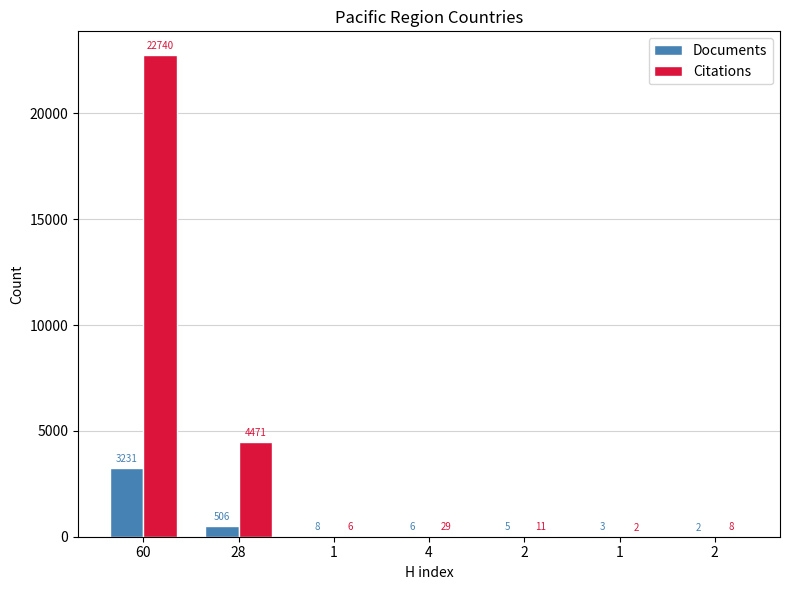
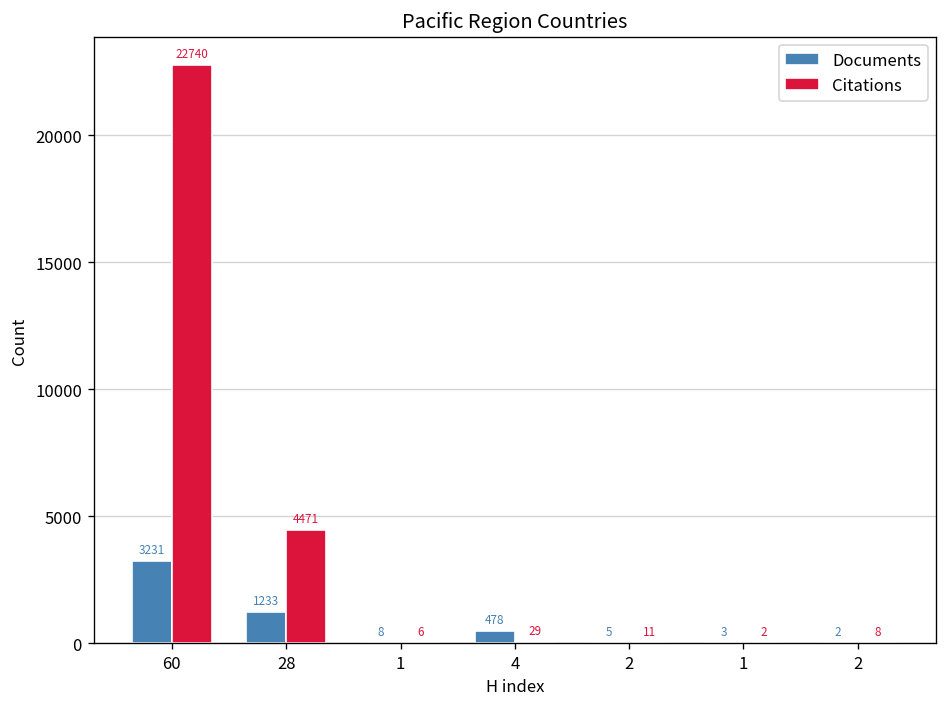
Documents, 28: 506 -> 1233
Documents, 4: 6 -> 478
